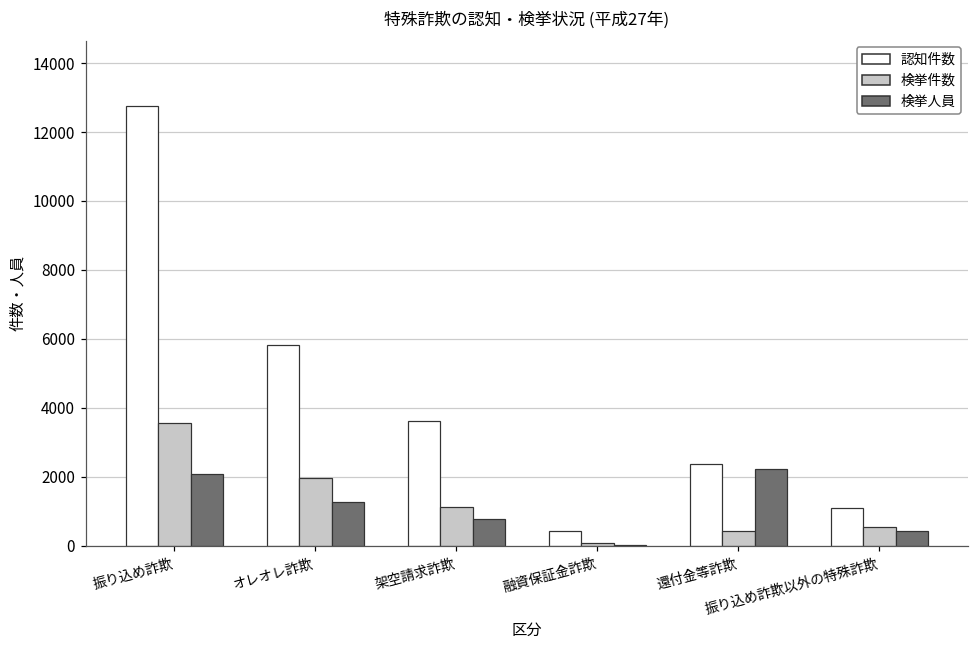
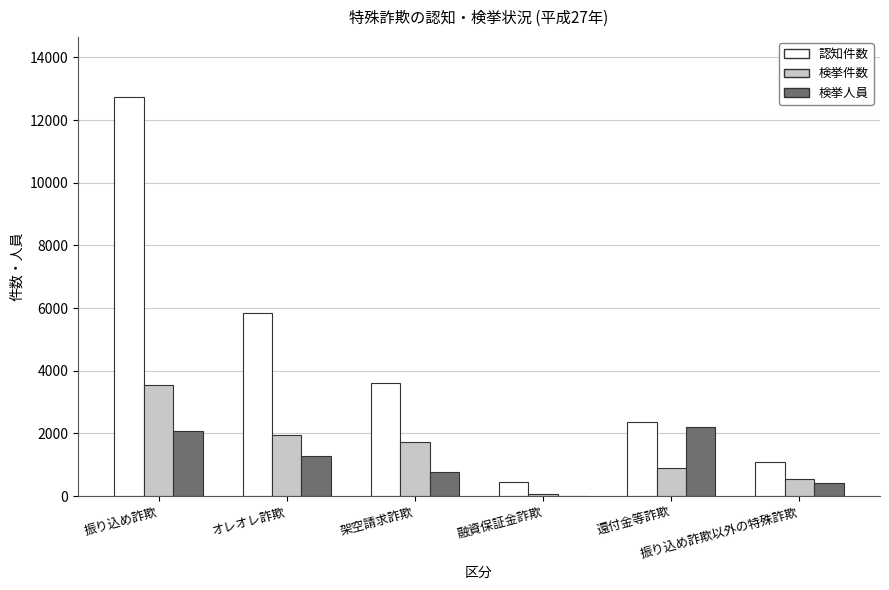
検挙件数, 架空請求詐欺: 1100 -> 1700
検挙件数, 還付金等詐欺: 400 -> 900
